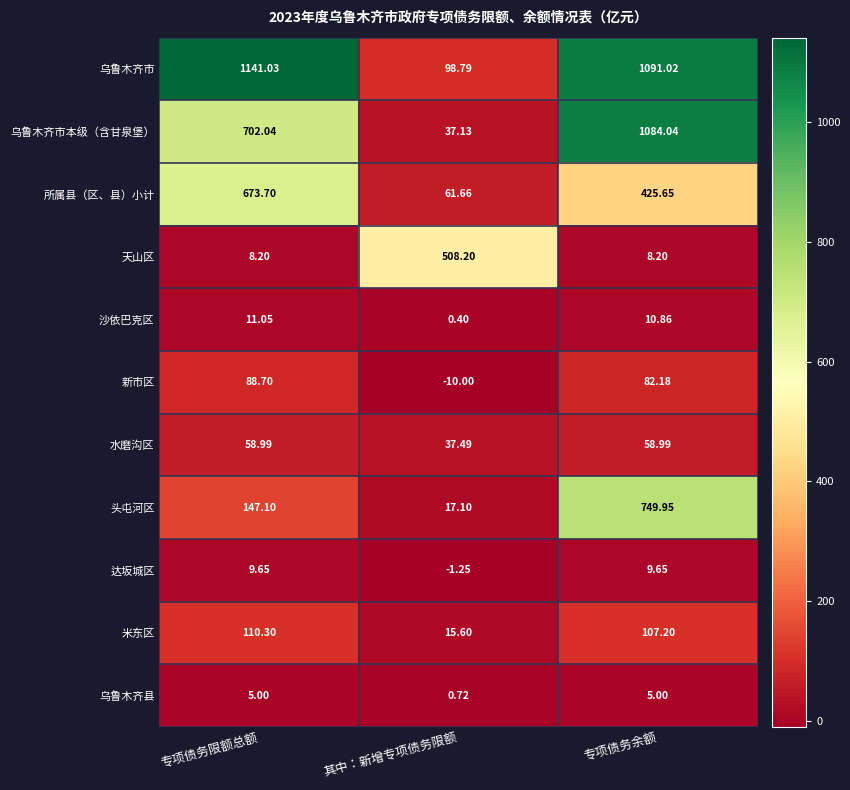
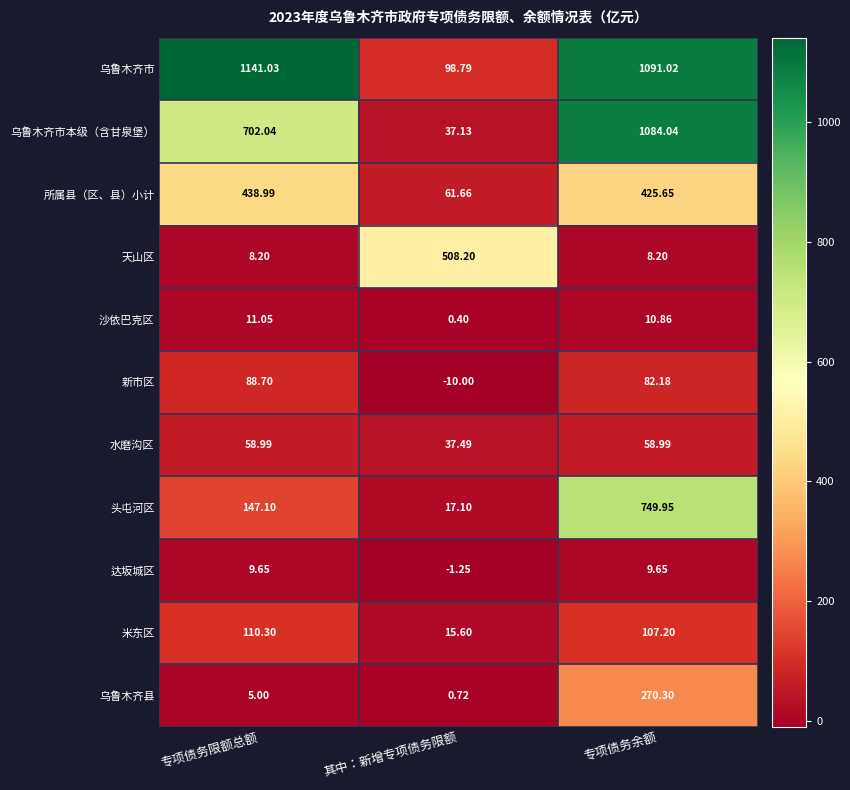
所属县（区、县）小计, 专项债务限额总额: 673.70 -> 438.99
乌鲁木齐县, 专项债务余额: 5.00 -> 270.30
